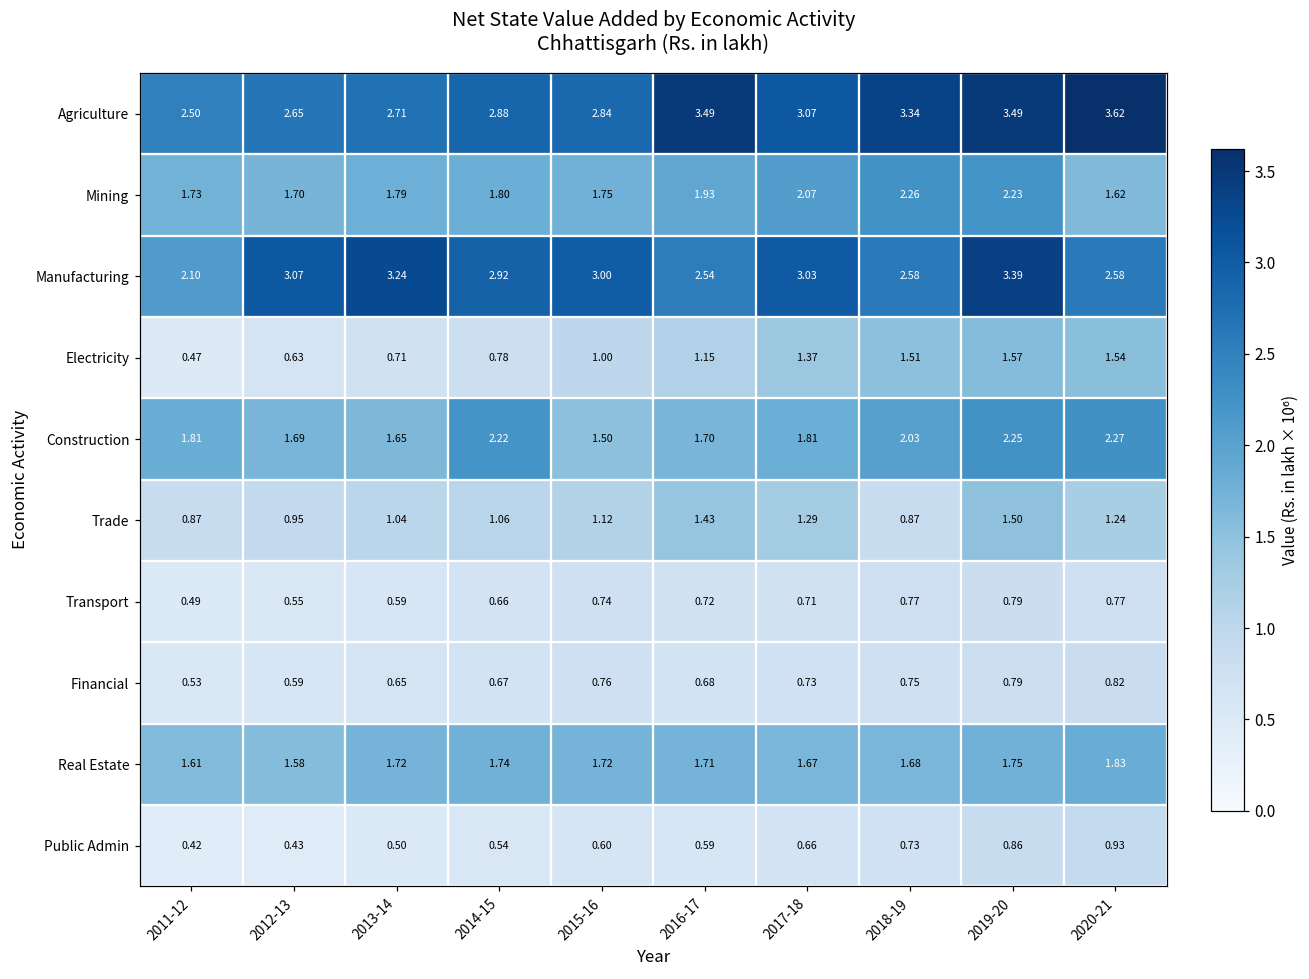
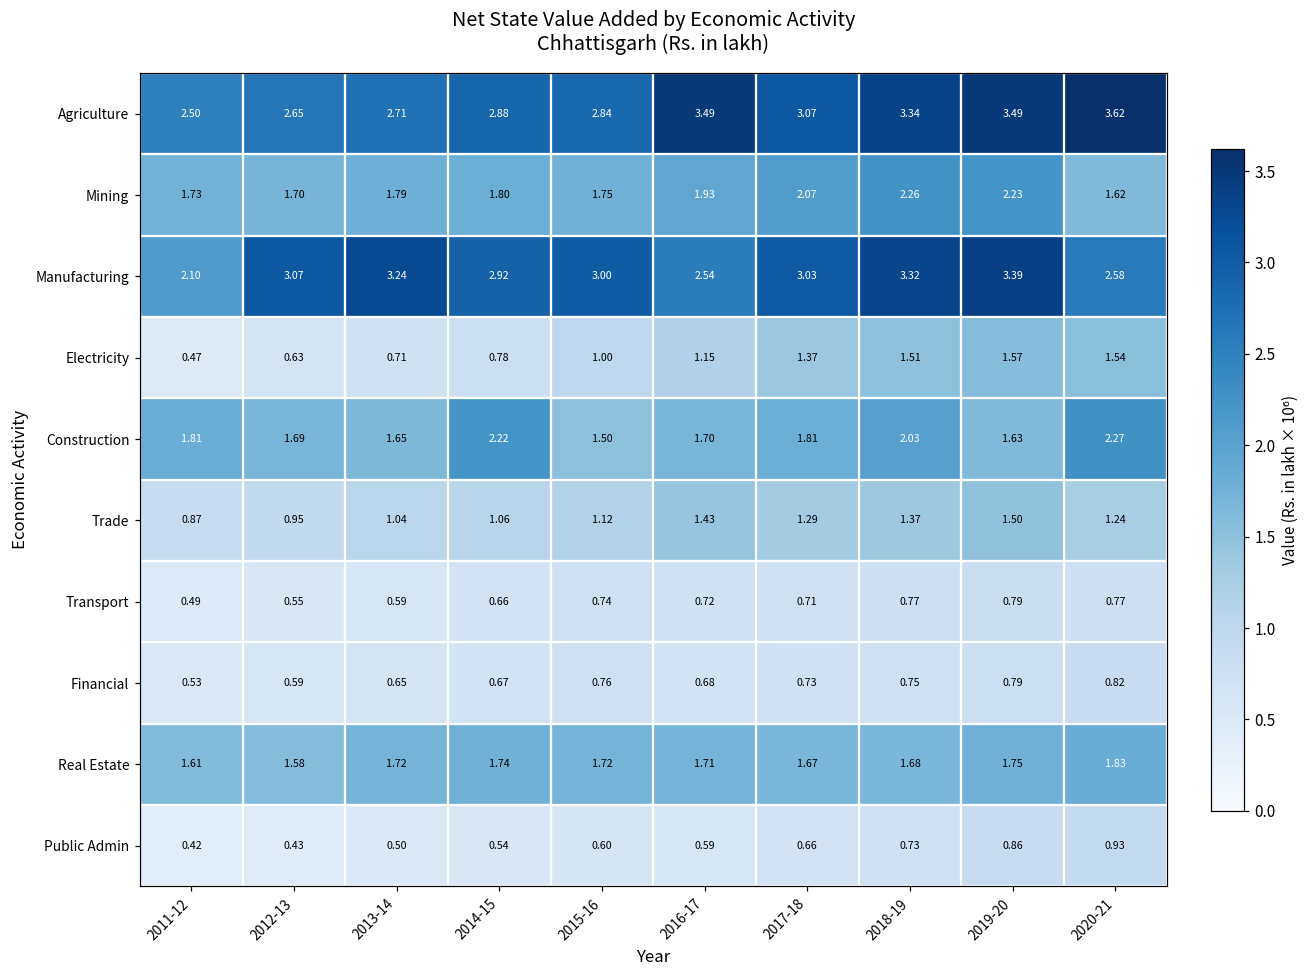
Manufacturing, 2018-19: 2.58 -> 3.32
Construction, 2019-20: 2.25 -> 1.63
Trade, 2018-19: 0.87 -> 1.37
